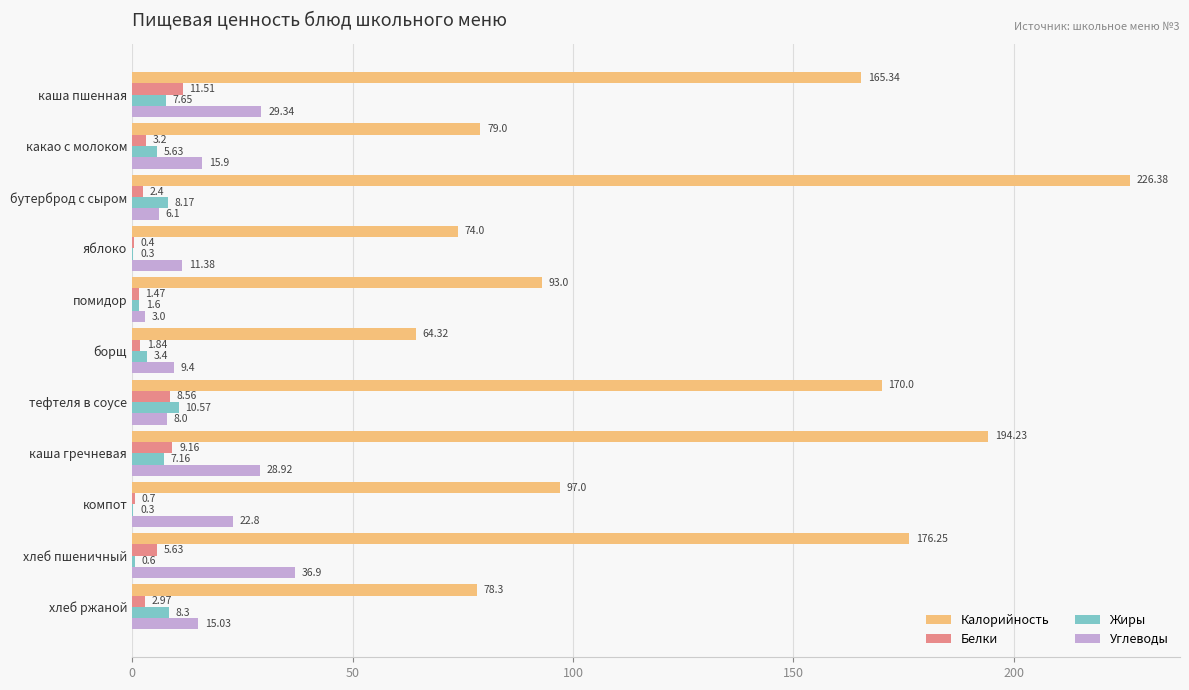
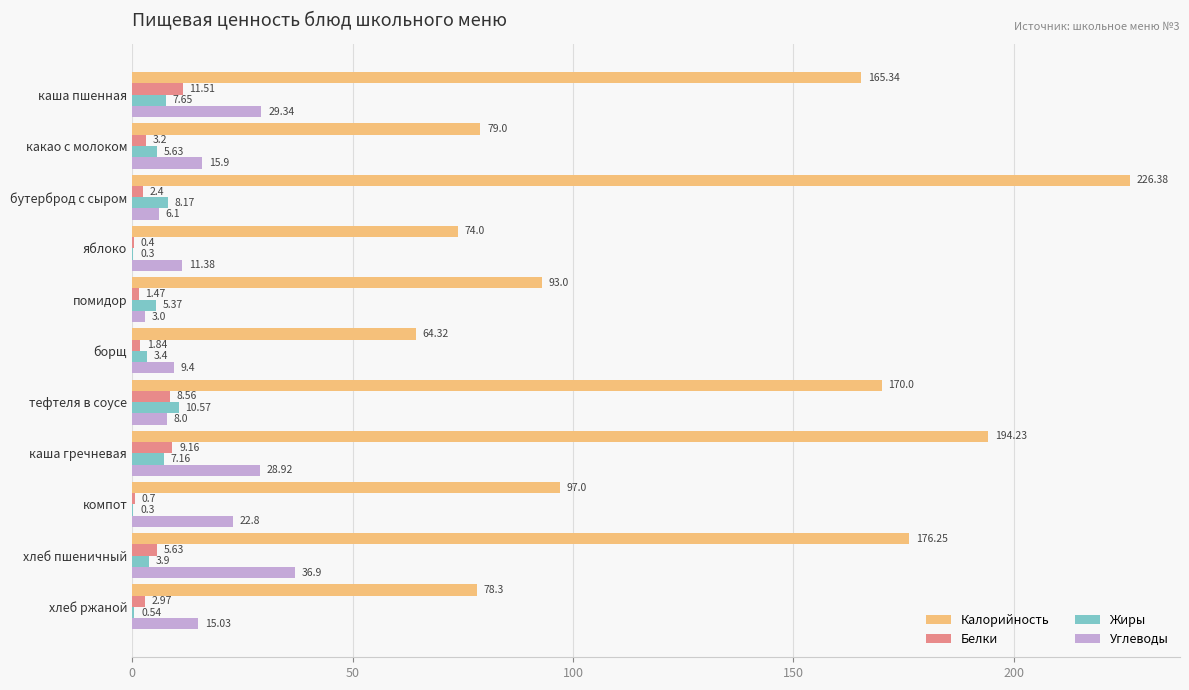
Жиры, помидор: 1.6 -> 5.37
Жиры, хлеб пшеничный: 0.6 -> 3.9
Жиры, хлеб ржаной: 8.3 -> 0.54
